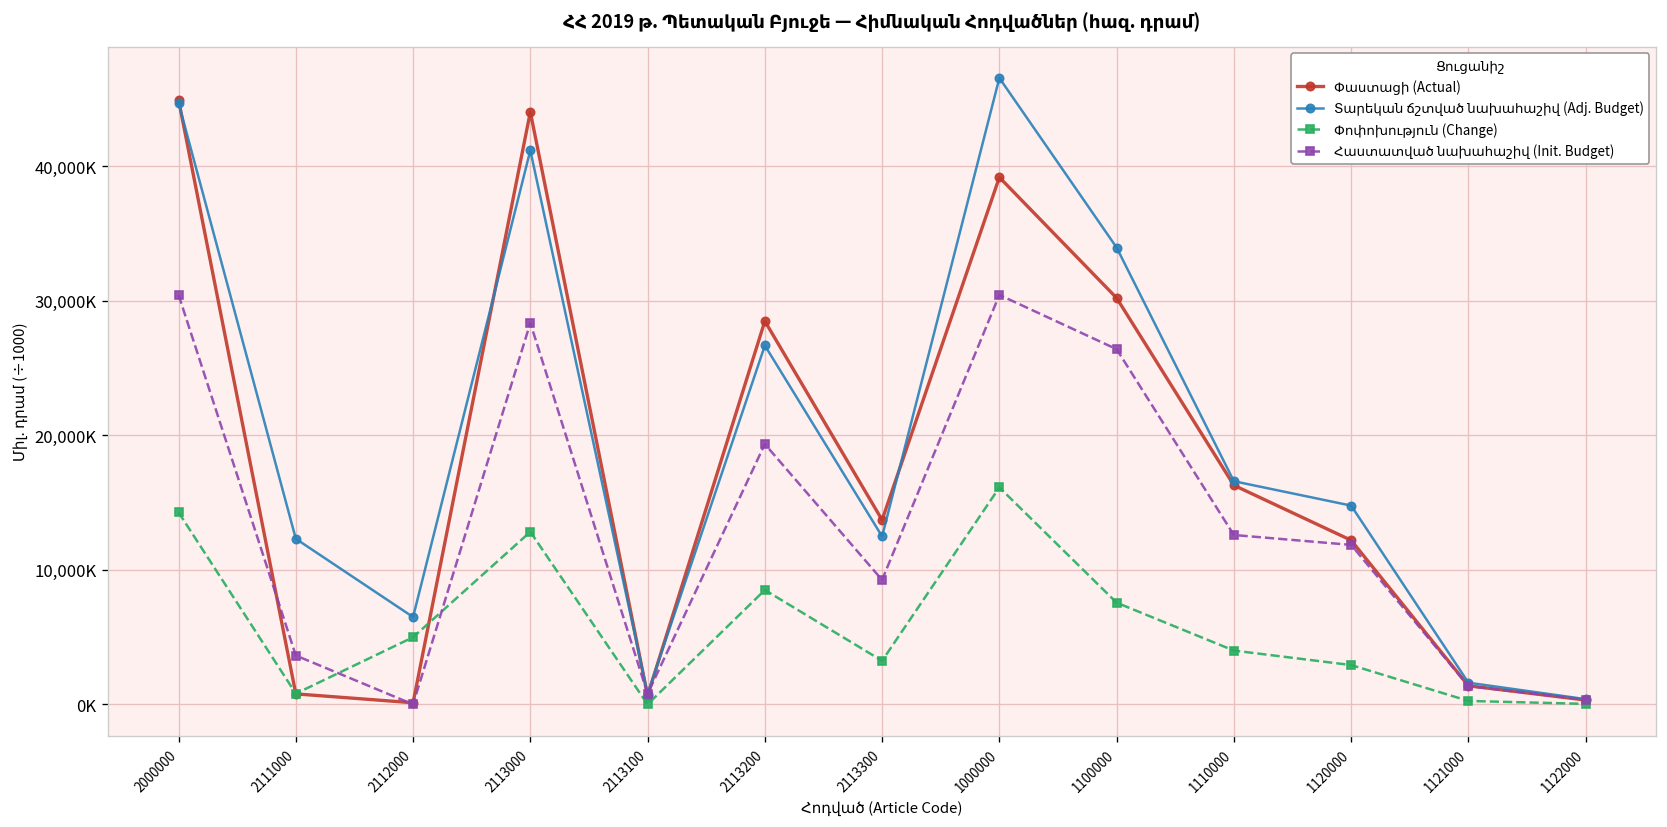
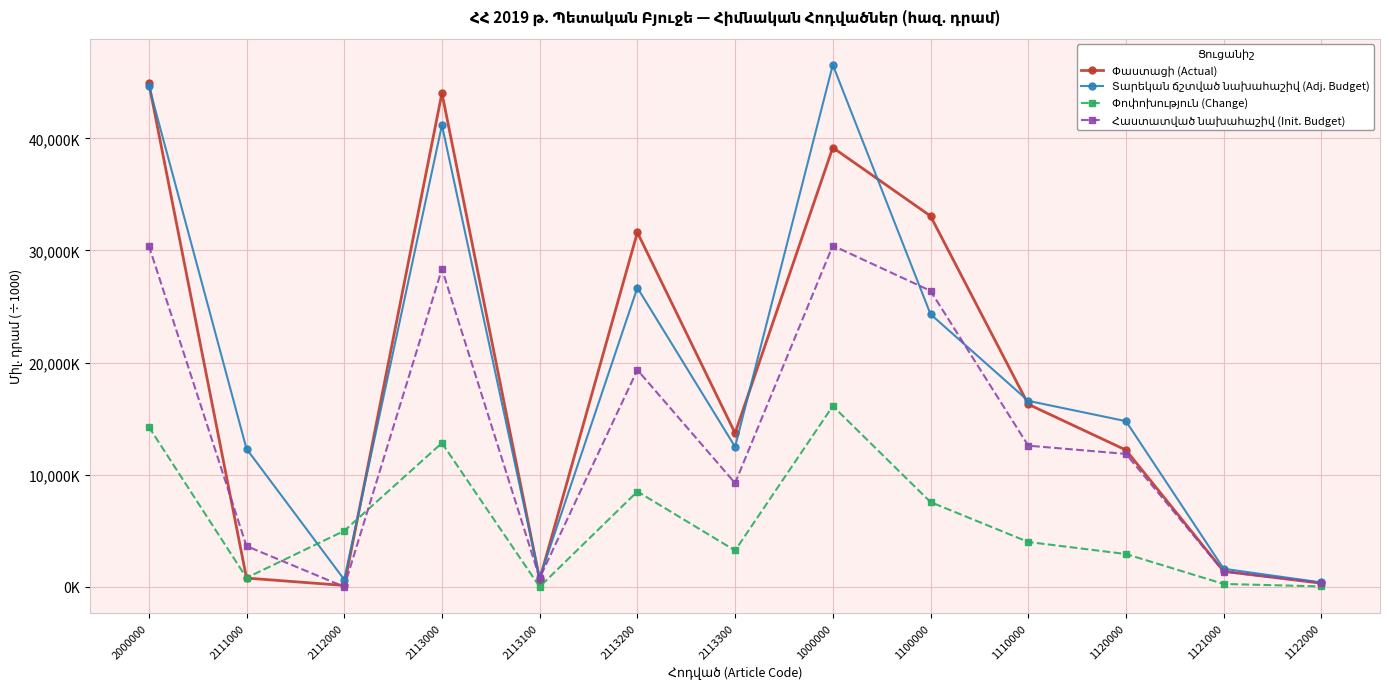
Տարեկան ճշտված նախահաշիվ (Adj. Budget), 2112000: 6,500,000 -> 600,000
Փաստացի (Actual), 2113200: 28,500,000 -> 31,600,000
Փաստացի (Actual), 1100000: 30,200,000 -> 33,100,000
Տարեկան ճշտված նախահաշիվ (Adj. Budget), 1100000: 34,000,000 -> 24,300,000
